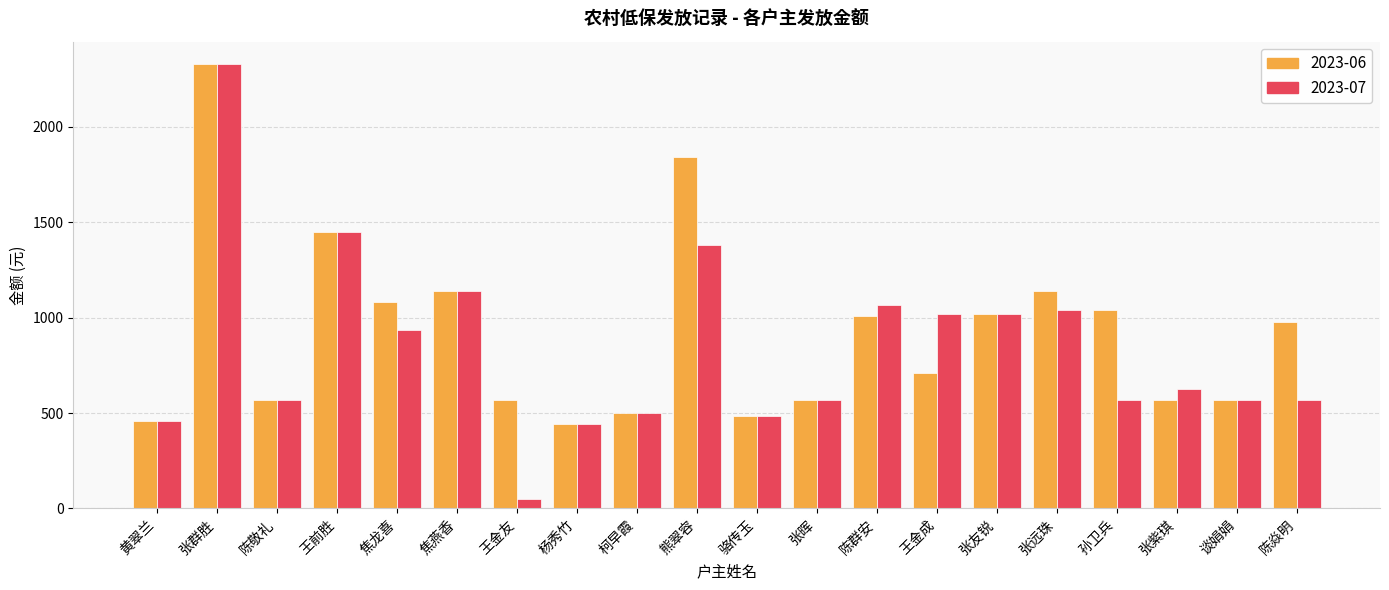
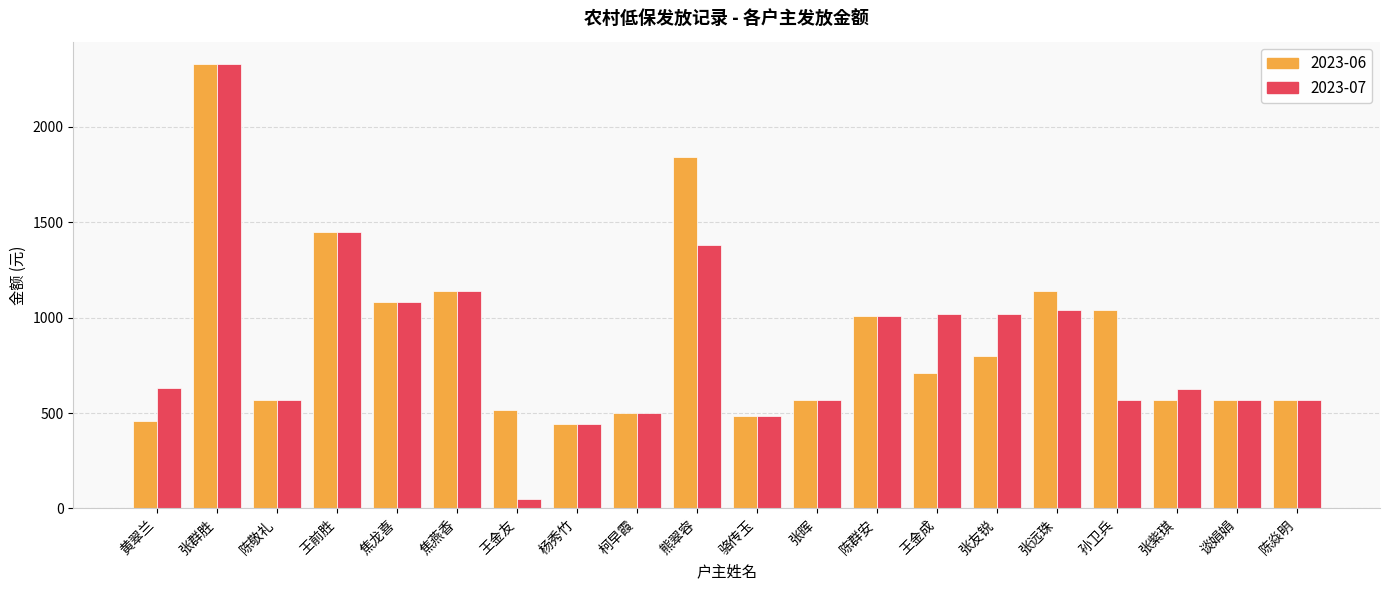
2023-07, 黄翠兰: 460 -> 630
2023-07, 焦龙喜: 940 -> 1080
2023-06, 王金友: 570 -> 520
2023-07, 陈群安: 1070 -> 1010
2023-06, 张友锐: 1020 -> 800
2023-06, 陈焱明: 980 -> 570
